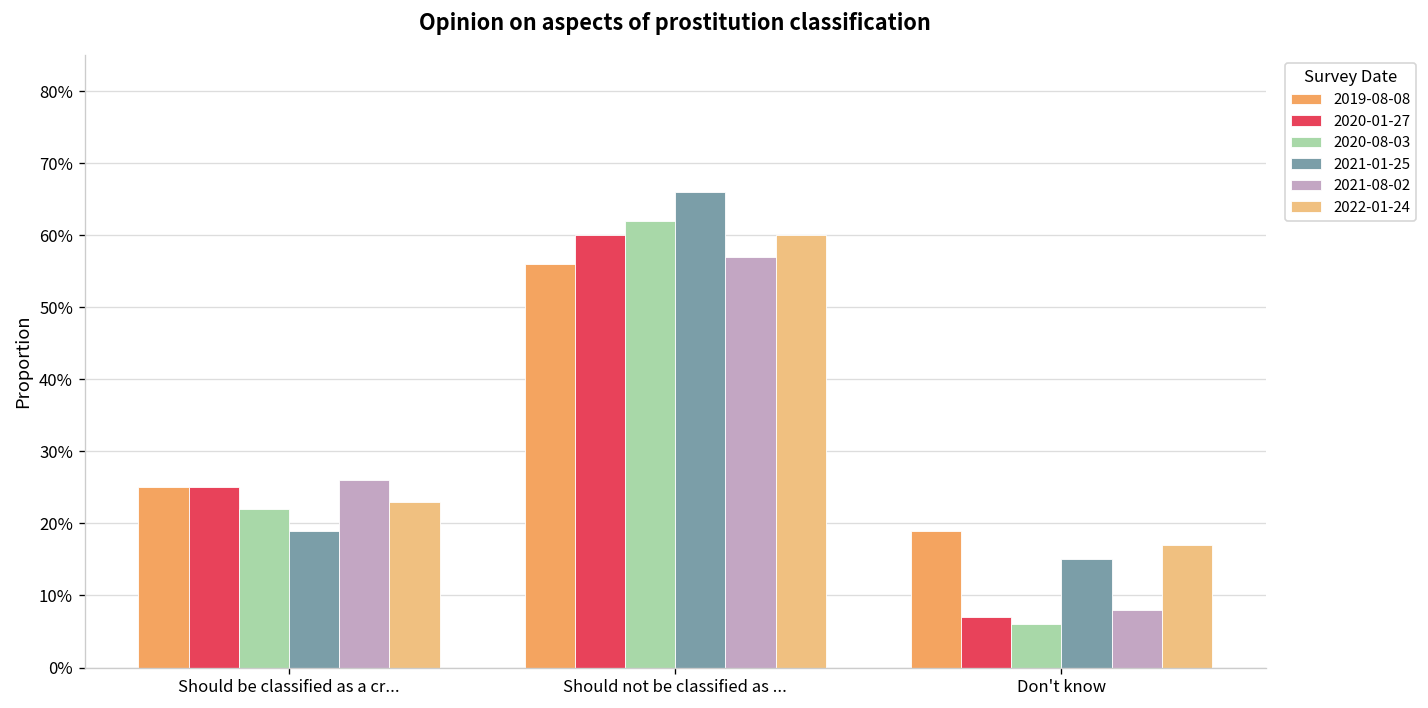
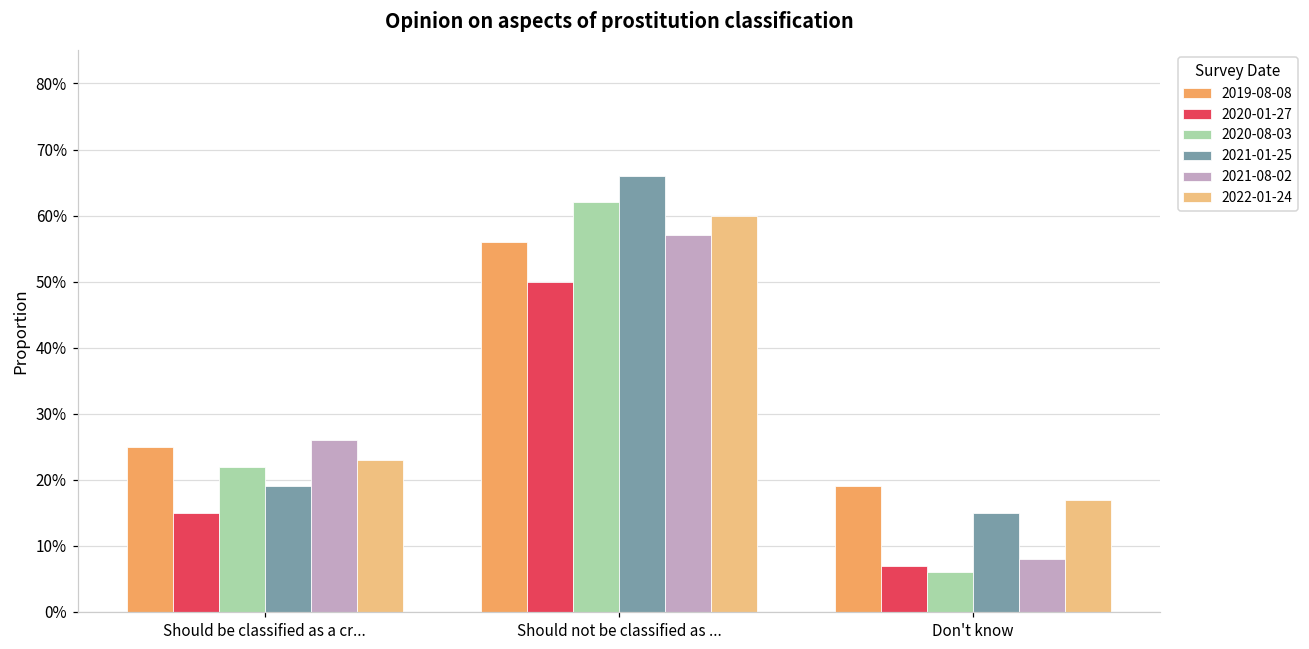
2020-01-27, Should be classified as a cr...: 25% -> 15%
2020-01-27, Should not be classified as ...: 60% -> 50%
